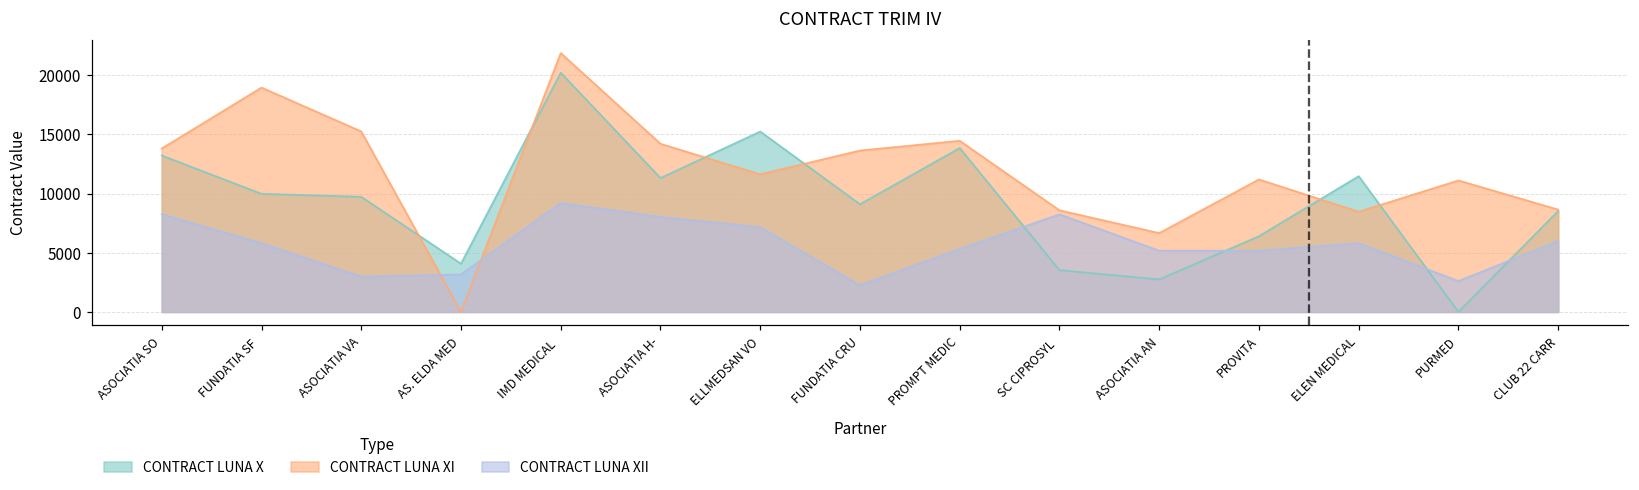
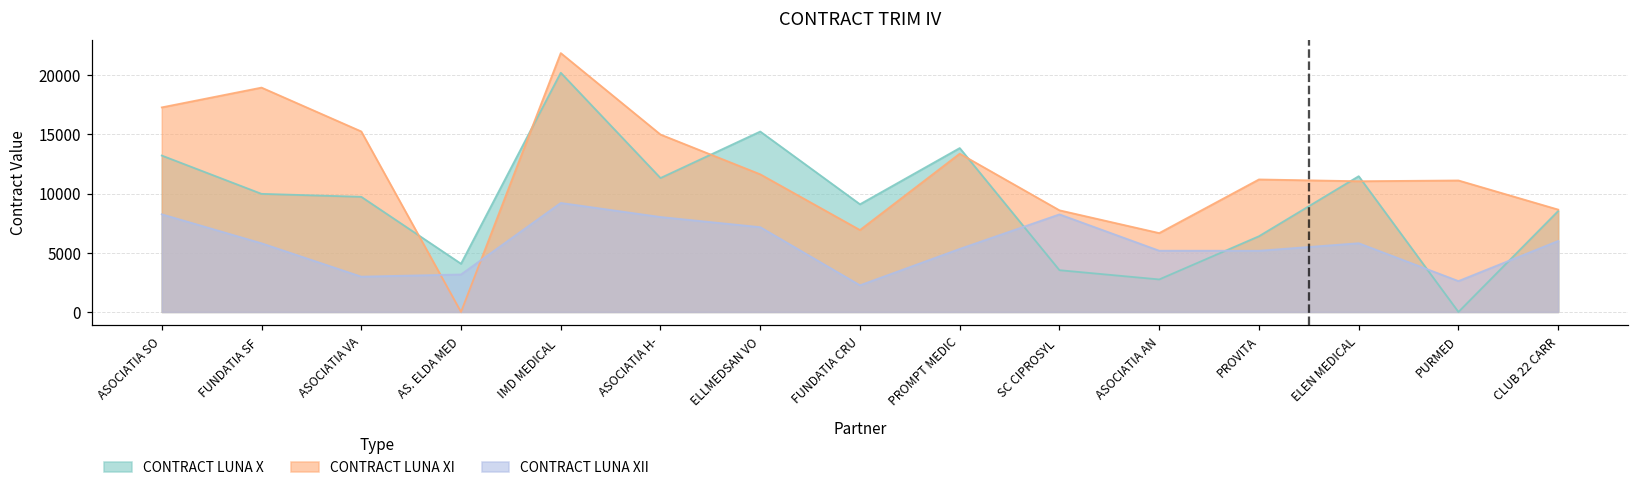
CONTRACT LUNA XI, ASOCIATIA SO: 13800 -> 17300
CONTRACT LUNA XI, ASOCIATIA H-: 14200 -> 15000
CONTRACT LUNA XI, FUNDATIA CRU: 13600 -> 6900
CONTRACT LUNA XI, PROMPT MEDIC: 14500 -> 13400
CONTRACT LUNA XI, ELEN MEDICAL: 8500 -> 11000
